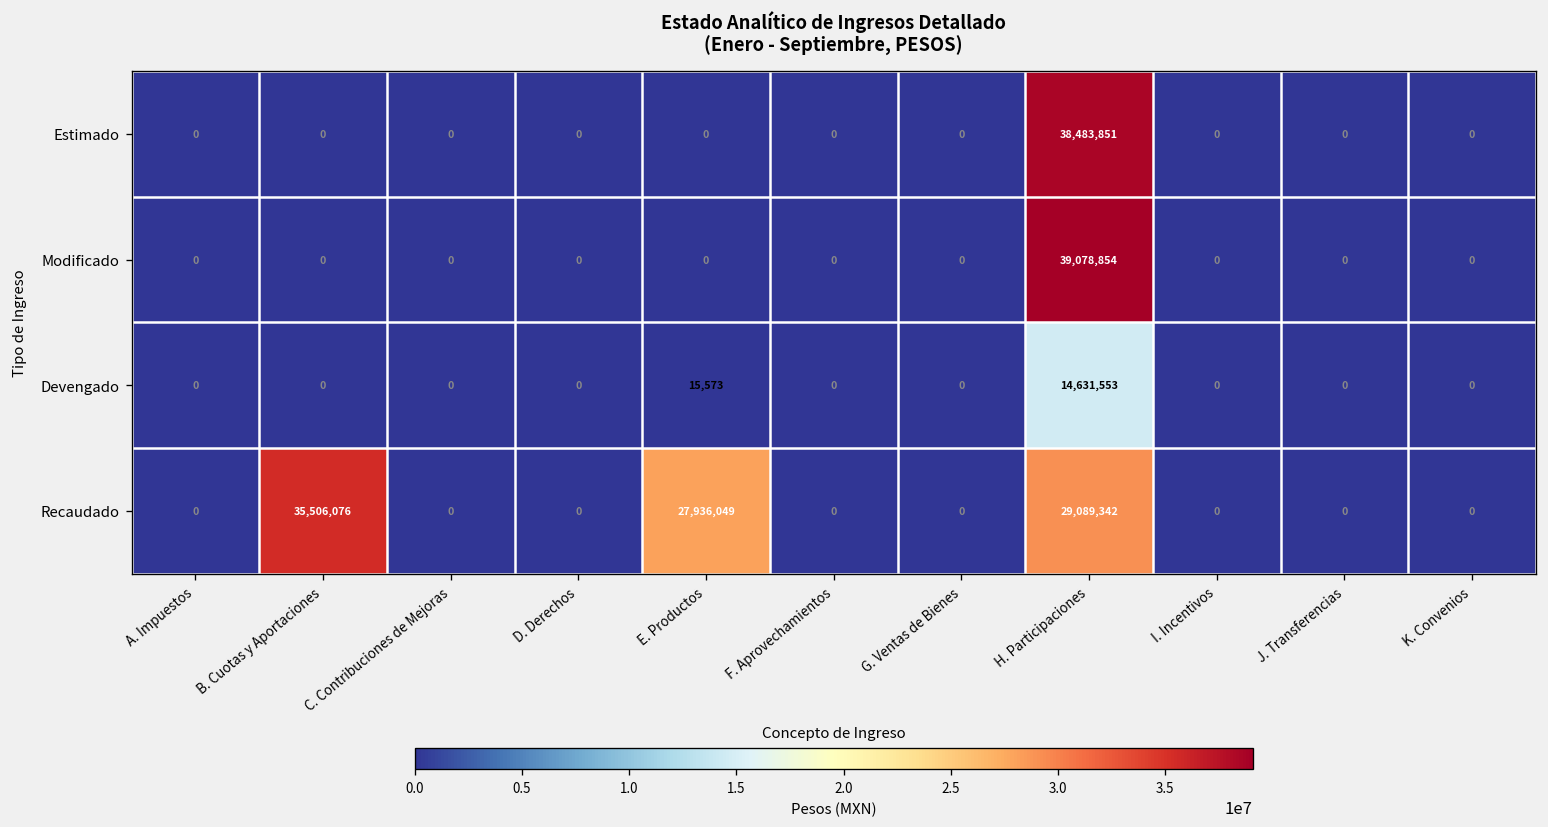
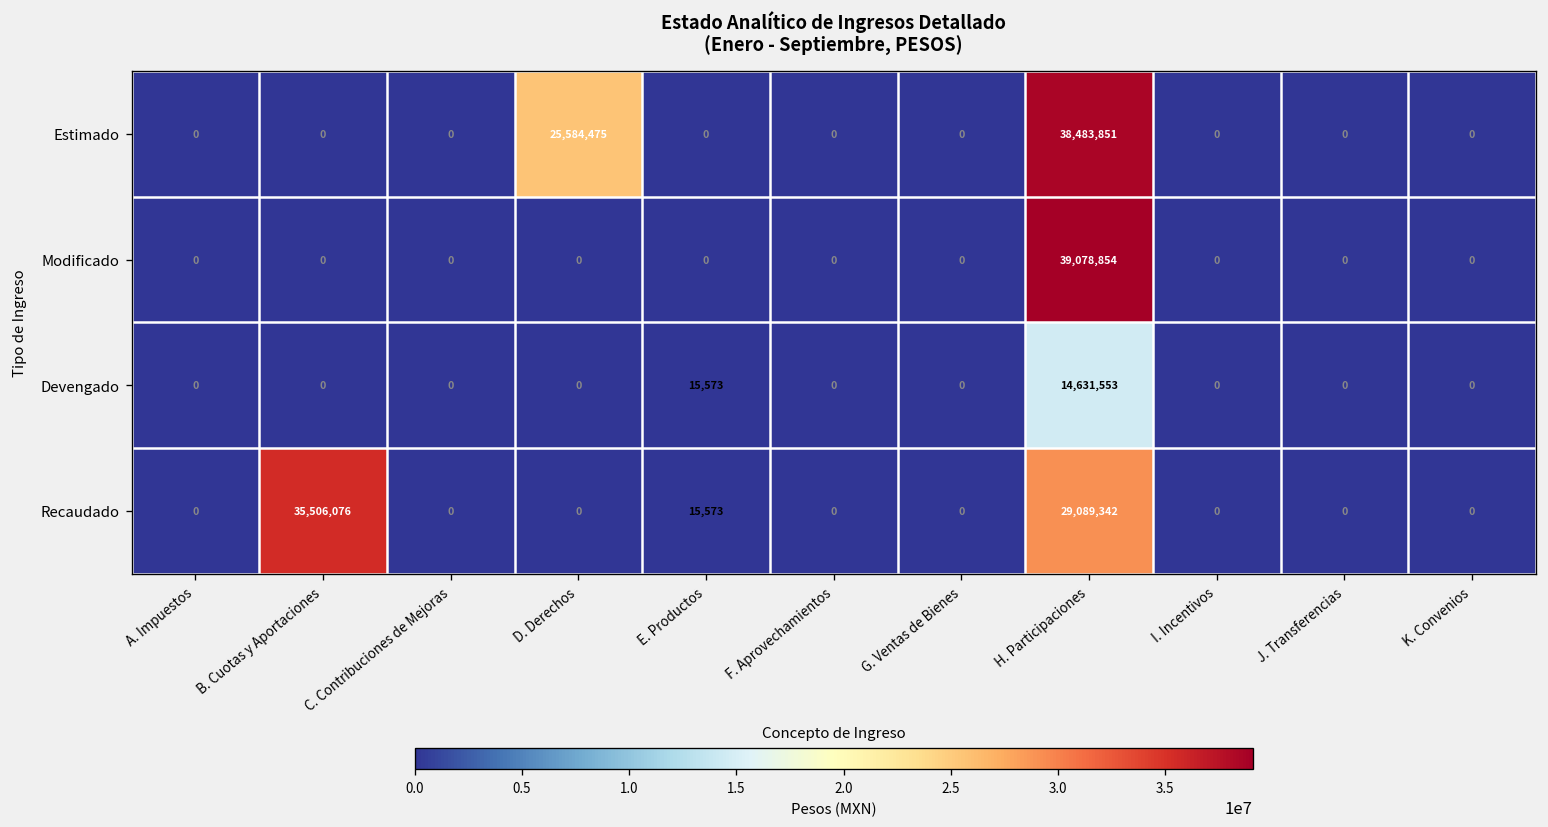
Estimado, D. Derechos: 0 -> 25,584,475
Recaudado, E. Productos: 27,936,049 -> 15,573
